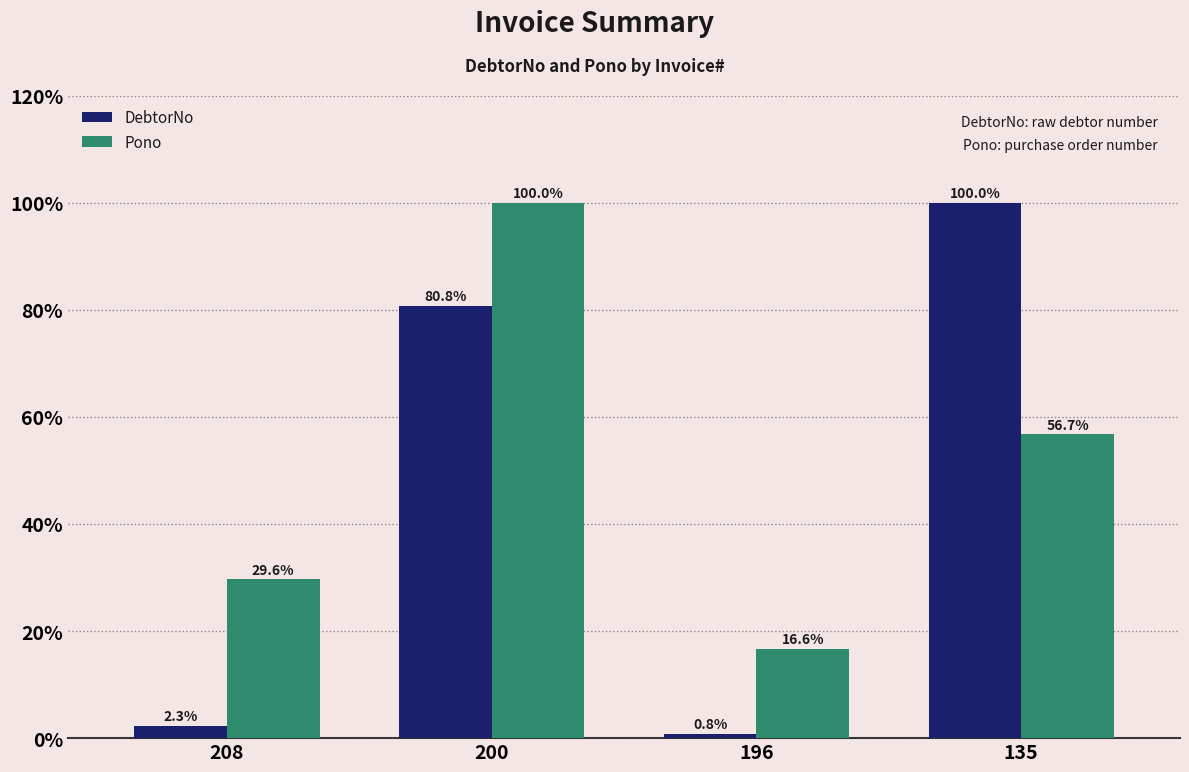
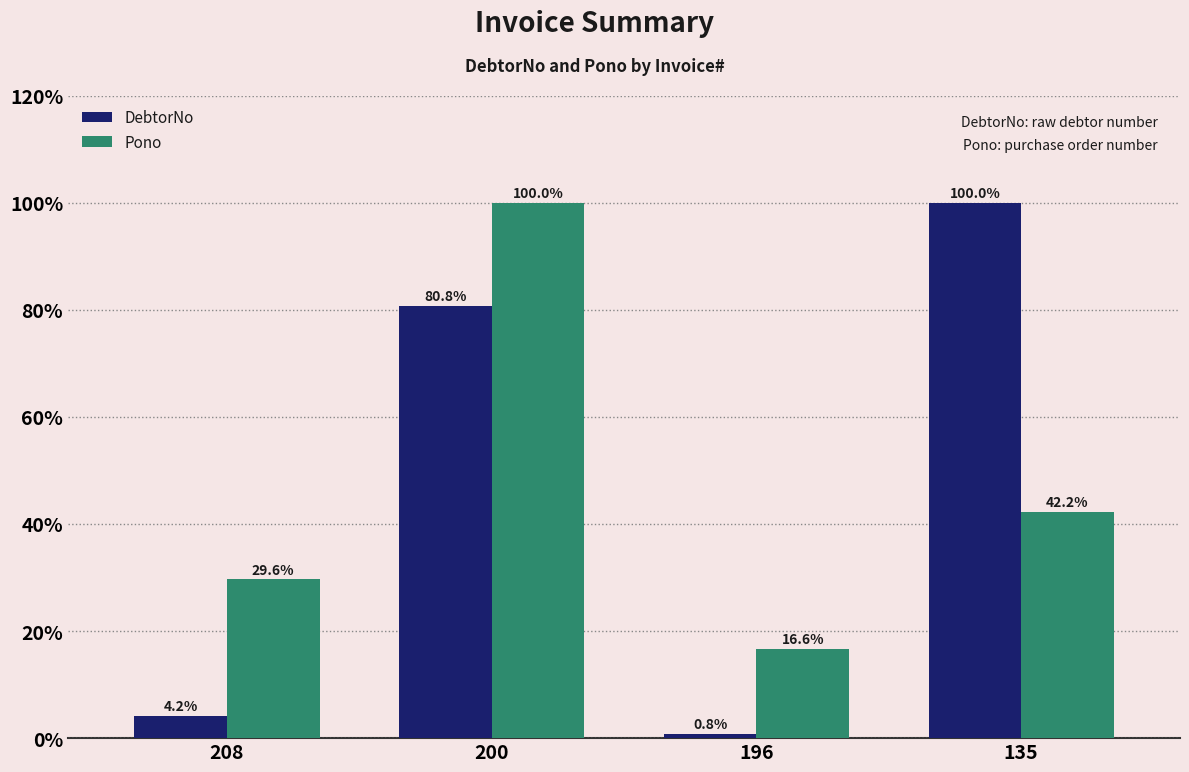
DebtorNo, 208: 2.3% -> 4.2%
Pono, 135: 56.7% -> 42.2%
